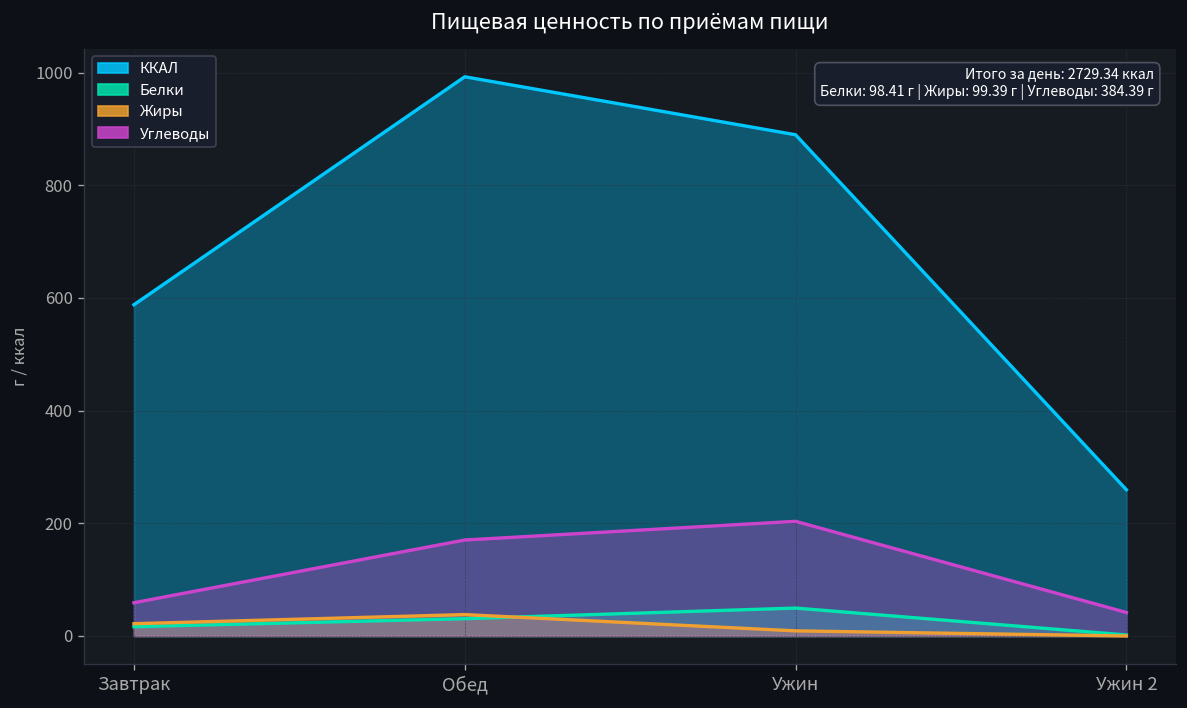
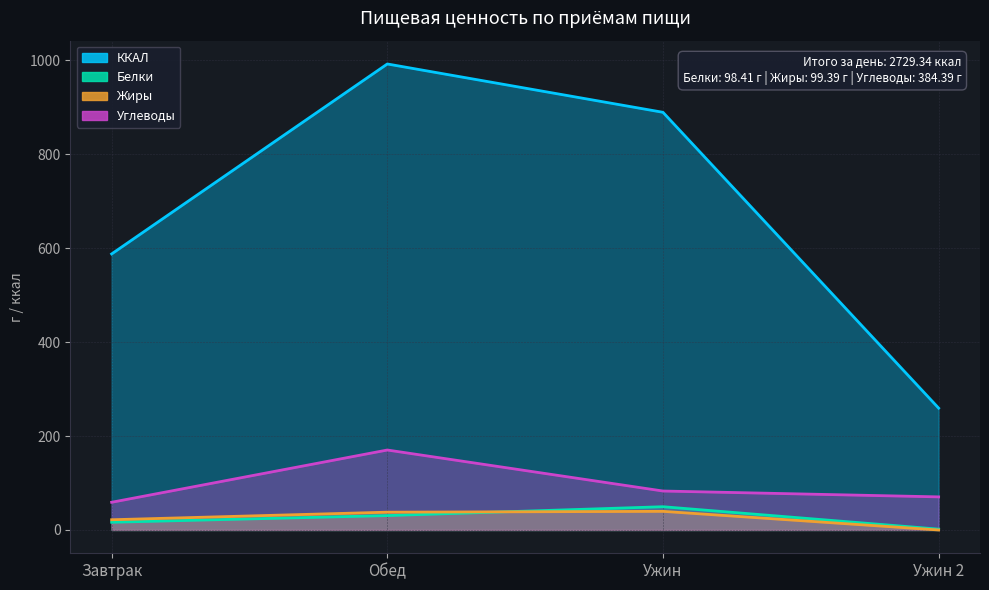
Жиры, Ужин: 10 -> 40
Углеводы, Ужин: 200 -> 80
Углеводы, Ужин 2: 40 -> 70
